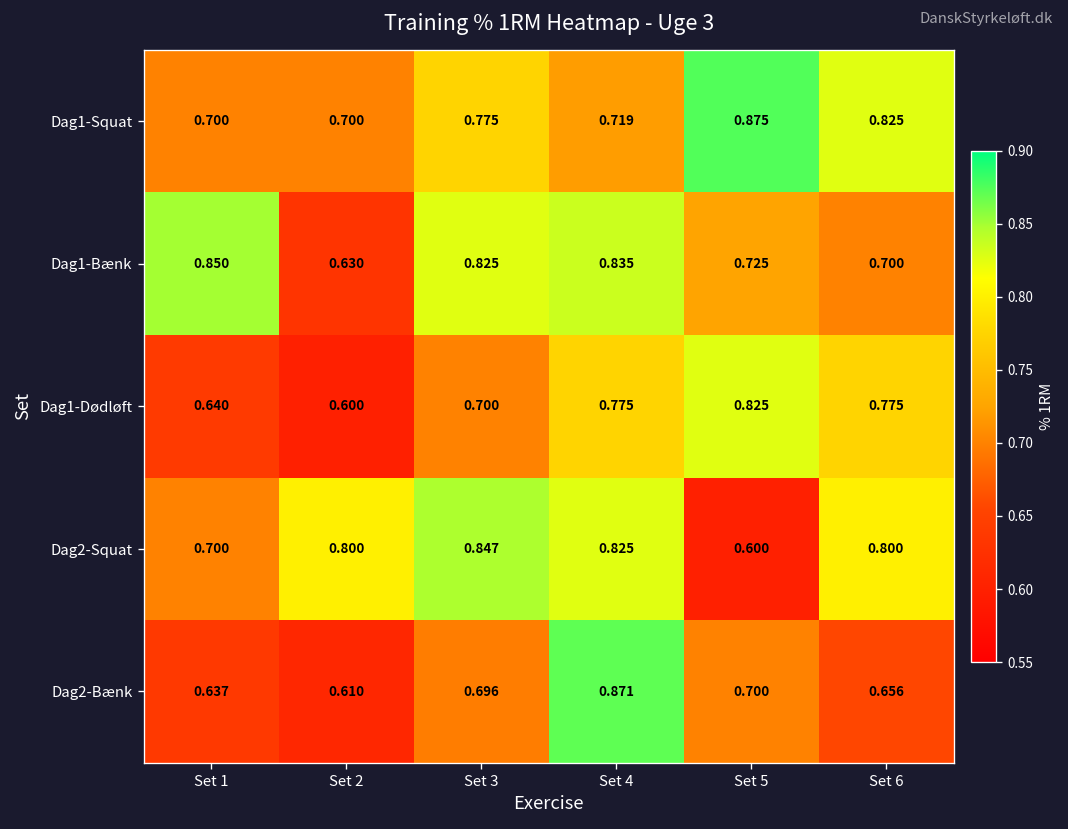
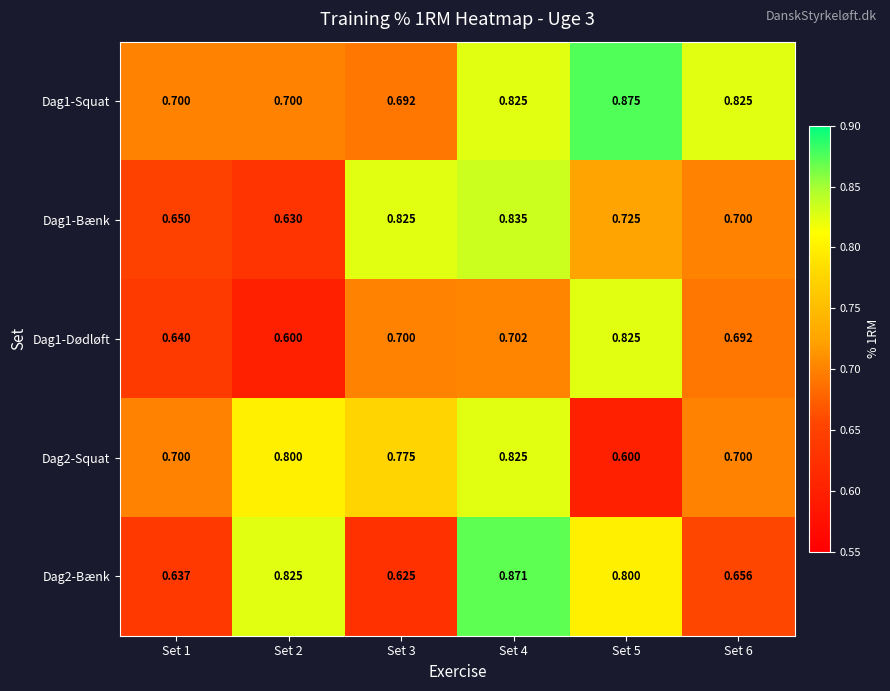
Dag1-Squat, Set 3: 0.775 -> 0.692
Dag1-Squat, Set 4: 0.719 -> 0.825
Dag1-Bænk, Set 1: 0.850 -> 0.650
Dag1-Dødløft, Set 4: 0.775 -> 0.702
Dag1-Dødløft, Set 6: 0.775 -> 0.692
Dag2-Squat, Set 3: 0.847 -> 0.775
Dag2-Squat, Set 6: 0.800 -> 0.700
Dag2-Bænk, Set 2: 0.610 -> 0.825
Dag2-Bænk, Set 3: 0.696 -> 0.625
Dag2-Bænk, Set 5: 0.700 -> 0.800
